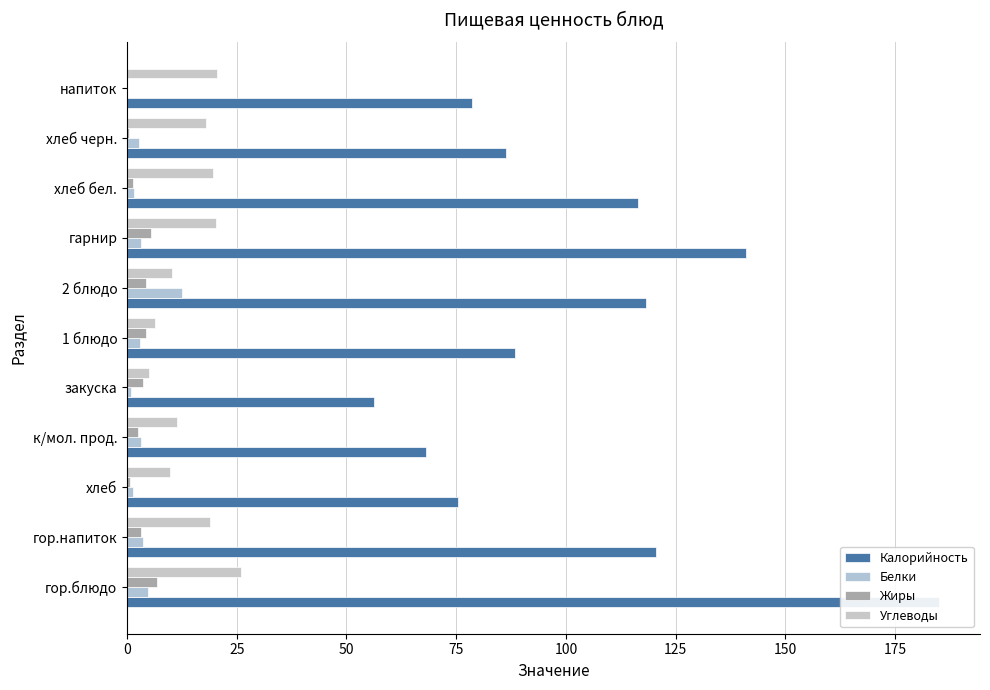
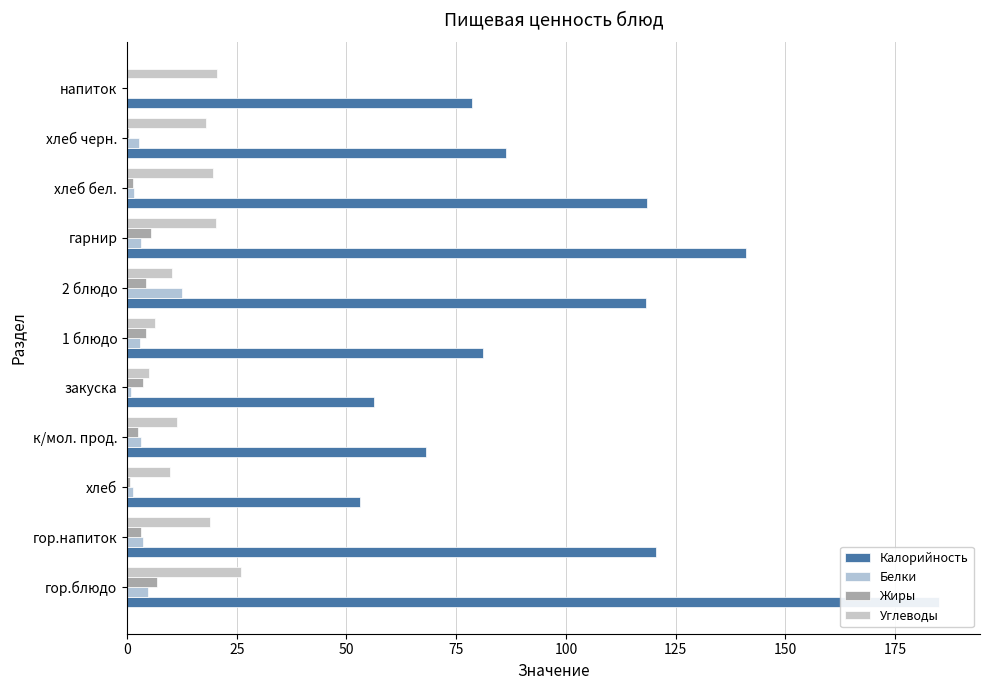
Калорийность, хлеб бел.: 116 -> 119
Калорийность, 1 блюдо: 89 -> 81
Калорийность, хлеб: 75 -> 53
